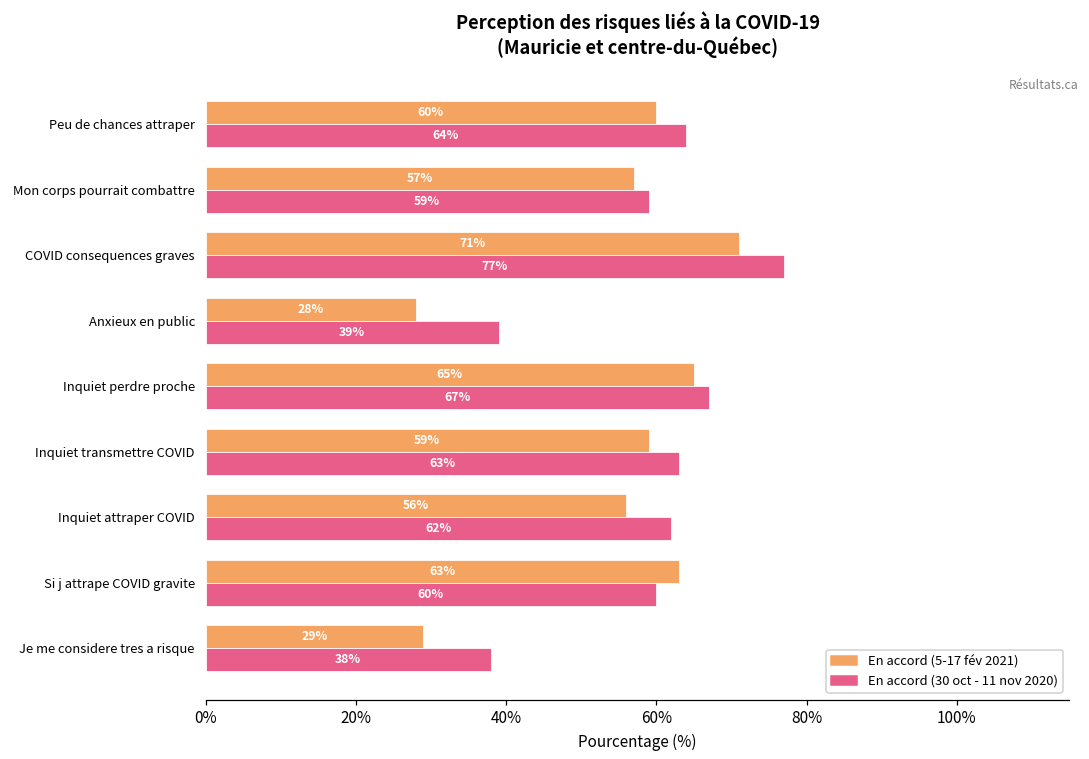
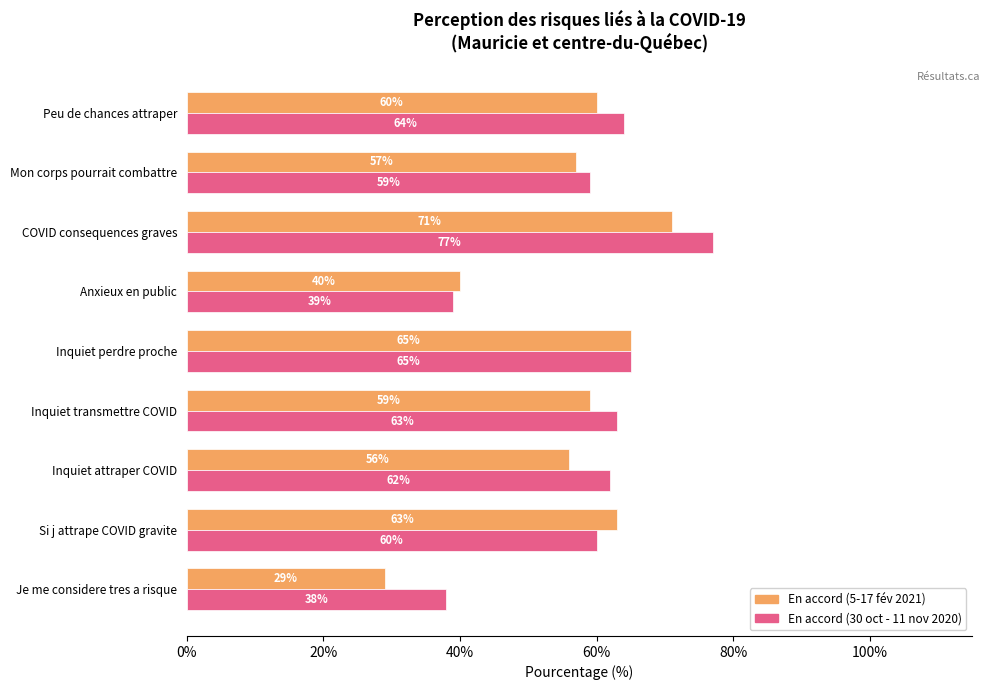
En accord (5-17 fév 2021), Anxieux en public: 28% -> 40%
En accord (30 oct - 11 nov 2020), Inquiet perdre proche: 67% -> 65%
